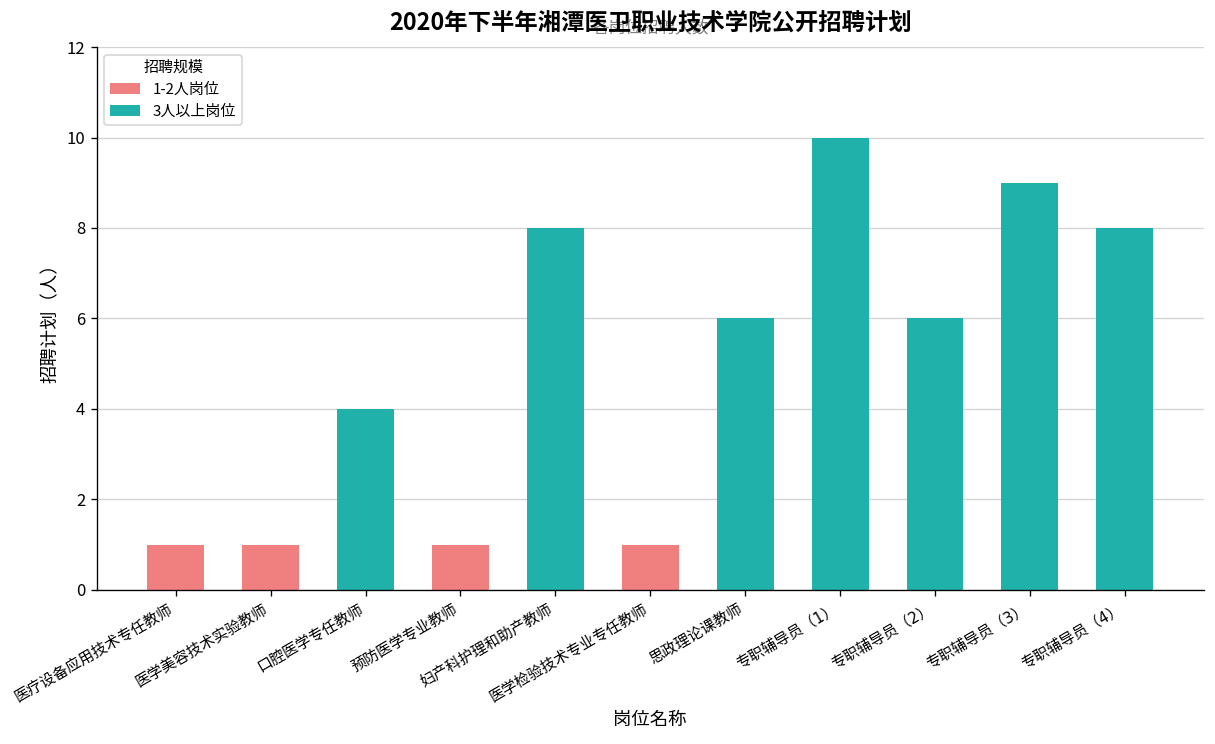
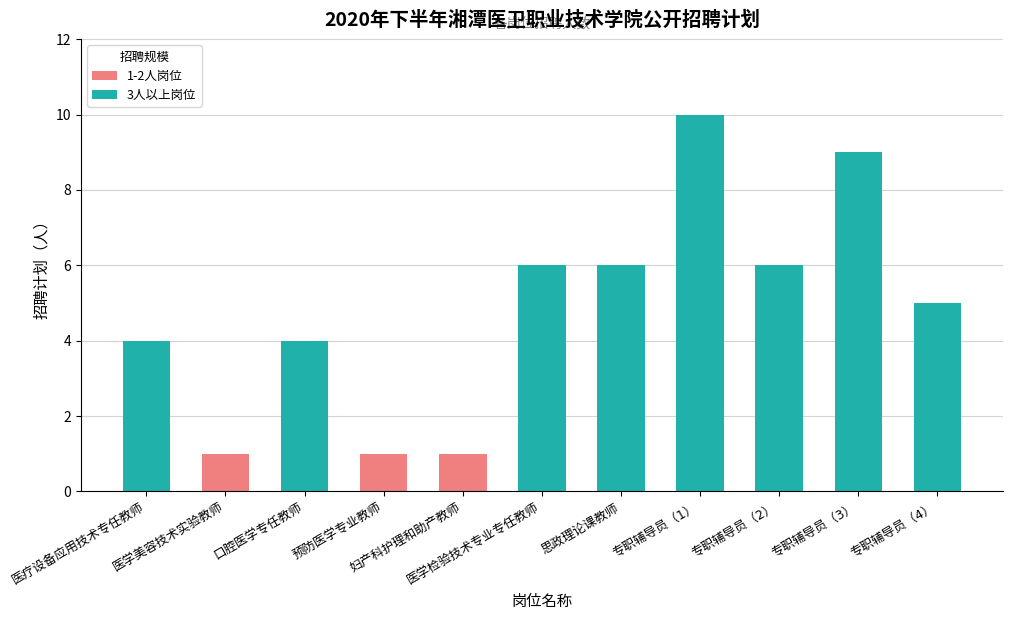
医疗设备应用技术专任教师: 1 -> 4
妇产科护理和助产教师: 8 -> 1
医学检验技术专业专任教师: 1 -> 6
专职辅导员（4）: 8 -> 5
